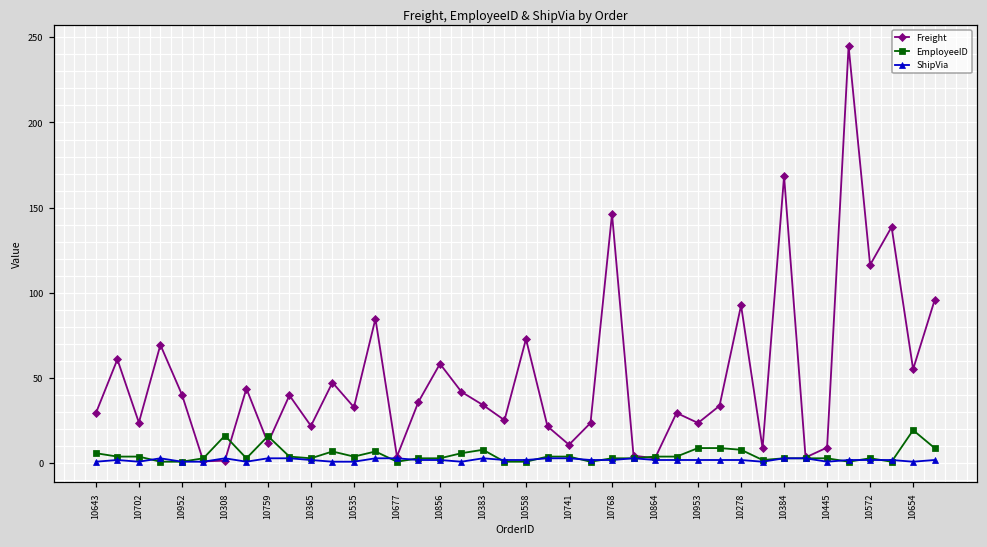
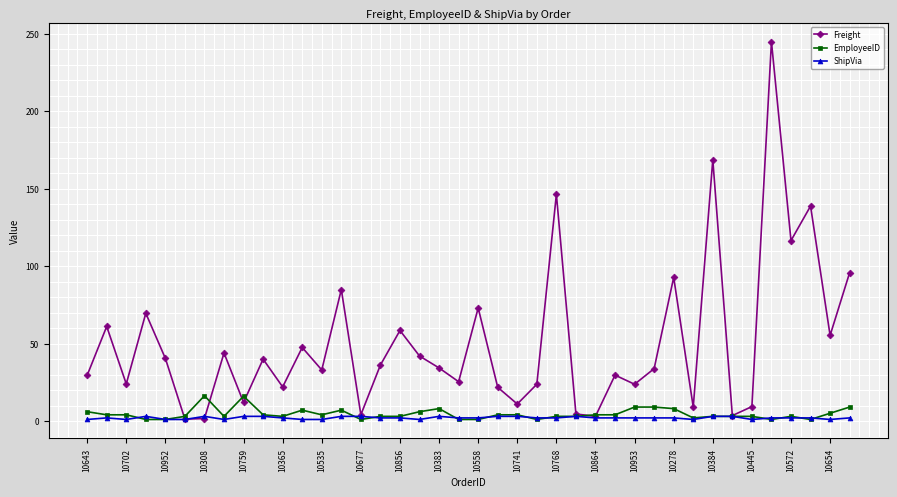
EmployeeID, 10654: 20 -> 5
